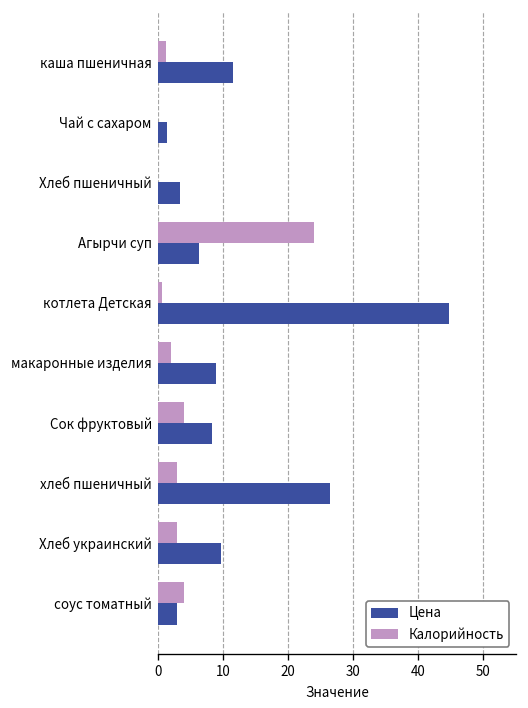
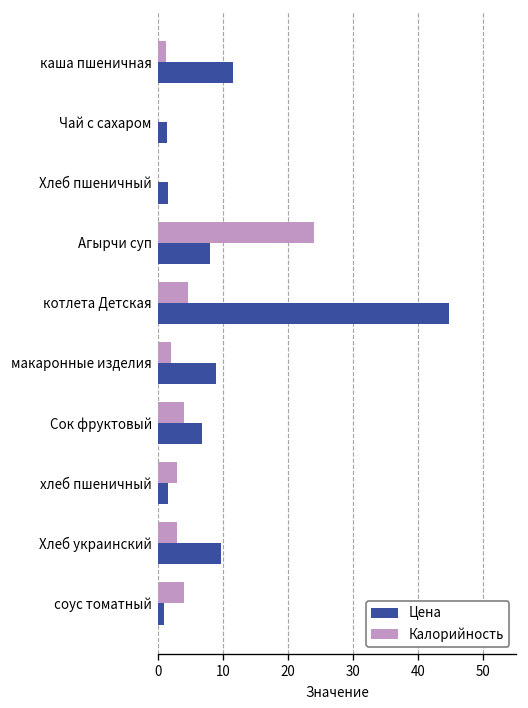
Цена, Хлеб пшеничный: 3 -> 2
Цена, Агырчи суп: 6 -> 8
Калорийность, котлета Детская: 1 -> 5
Цена, Сок фруктовый: 8 -> 7
Цена, хлеб пшеничный: 27 -> 2
Цена, соус томатный: 3 -> 1
